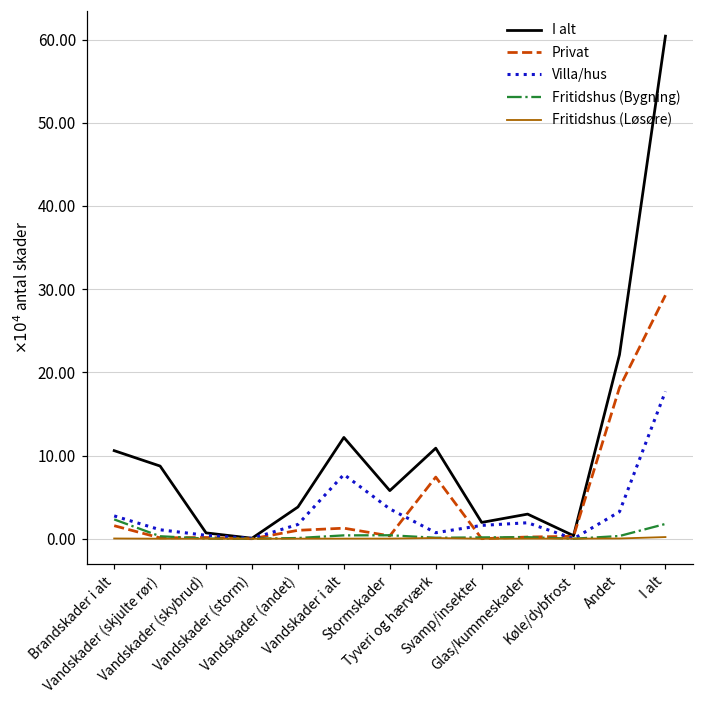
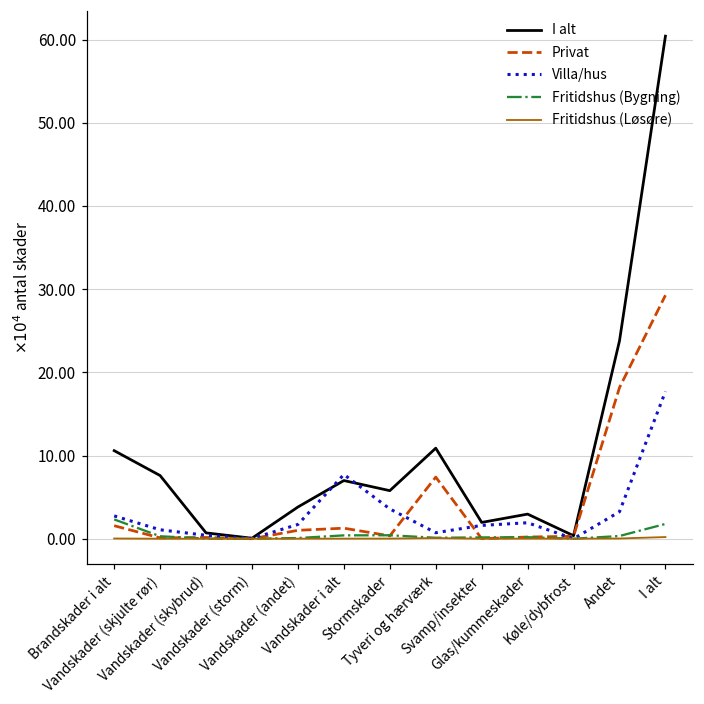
I alt, Vandskader (skjulte rør): 9 -> 8
I alt, Vandskader i alt: 12 -> 7
I alt, Andet: 22 -> 24
